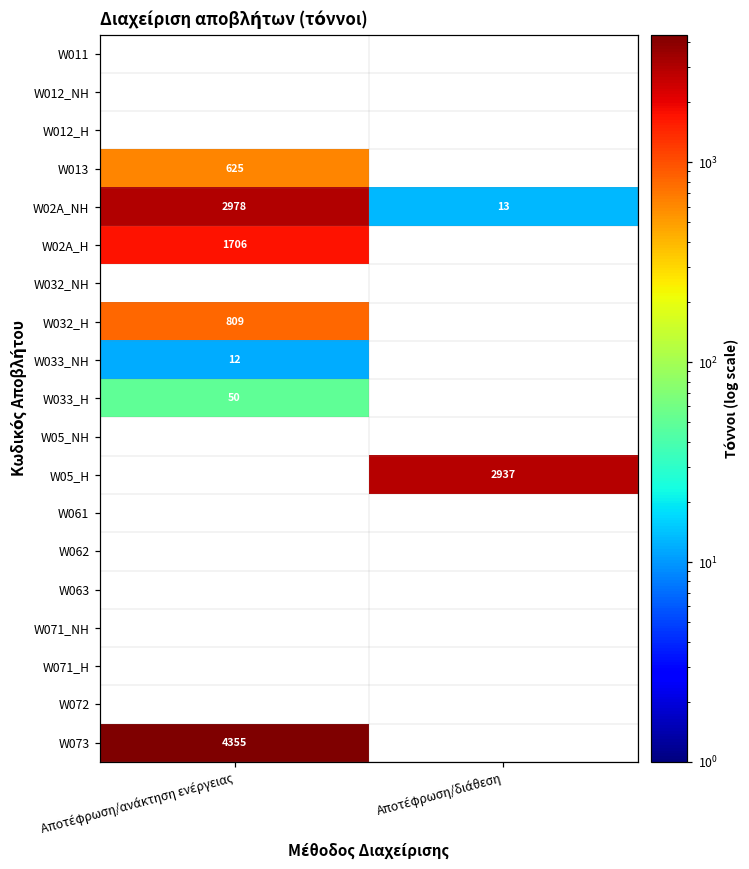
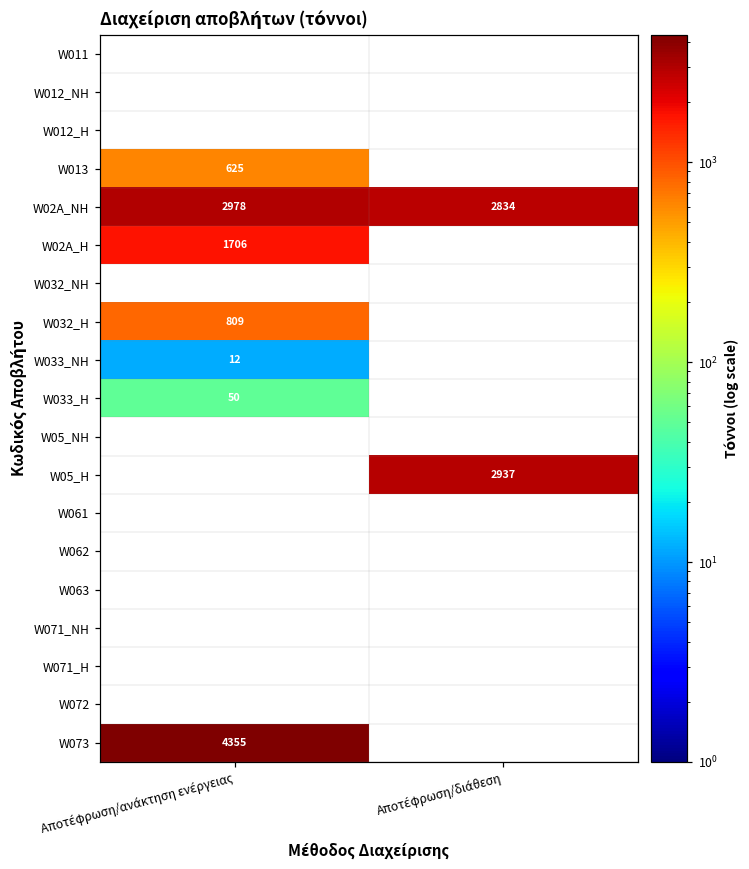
W02A_NH, Αποτέφρωση/διάθεση: 13 -> 2834
